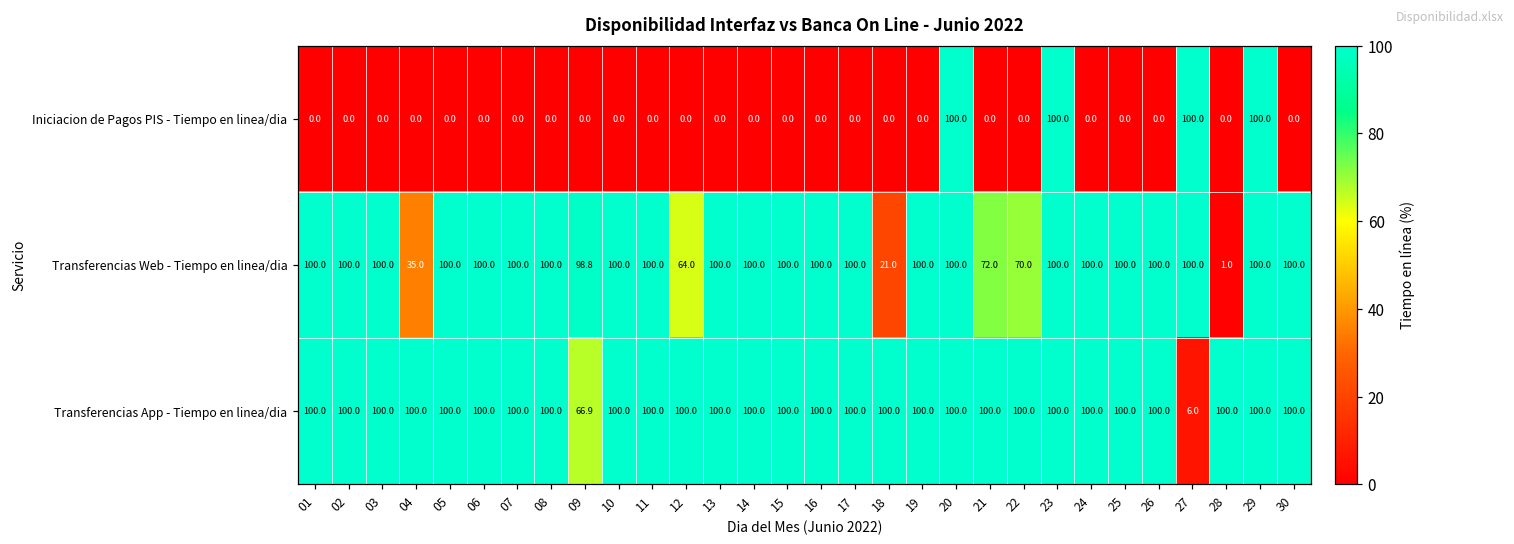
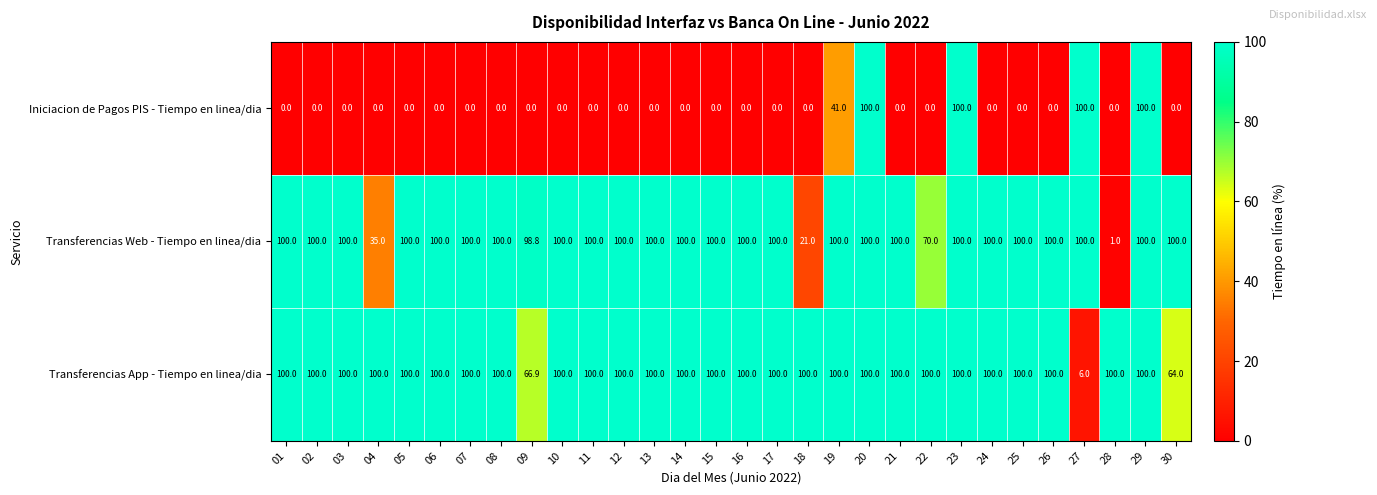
Iniciacion de Pagos PIS - Tiempo en linea/dia, 19: 0.0 -> 41.0
Transferencias Web - Tiempo en linea/dia, 12: 64.0 -> 100.0
Transferencias Web - Tiempo en linea/dia, 21: 72.0 -> 100.0
Transferencias App - Tiempo en linea/dia, 30: 100.0 -> 64.0
